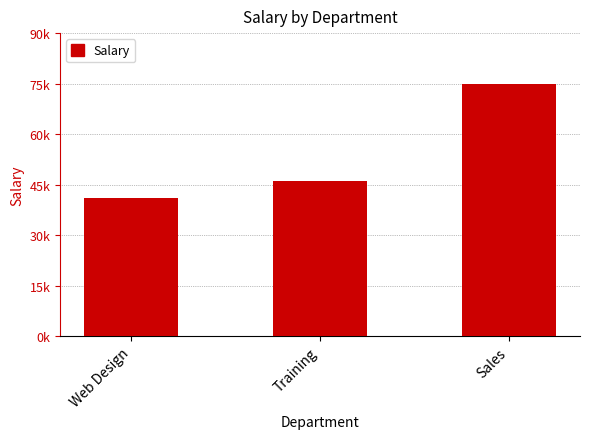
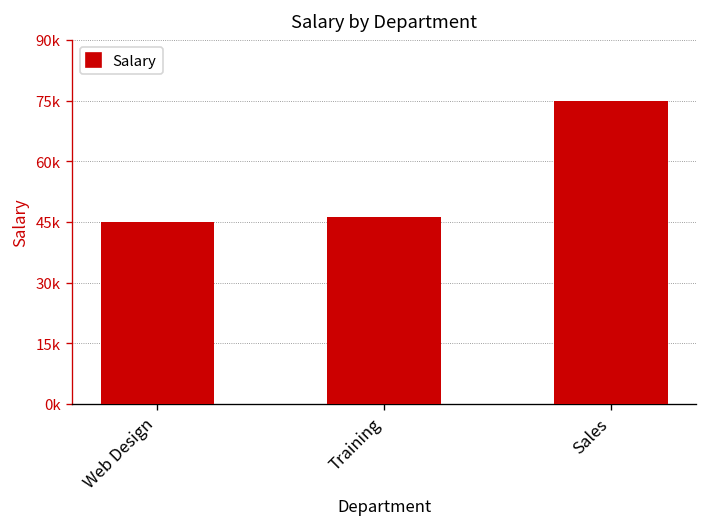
Web Design: 41000 -> 45000
